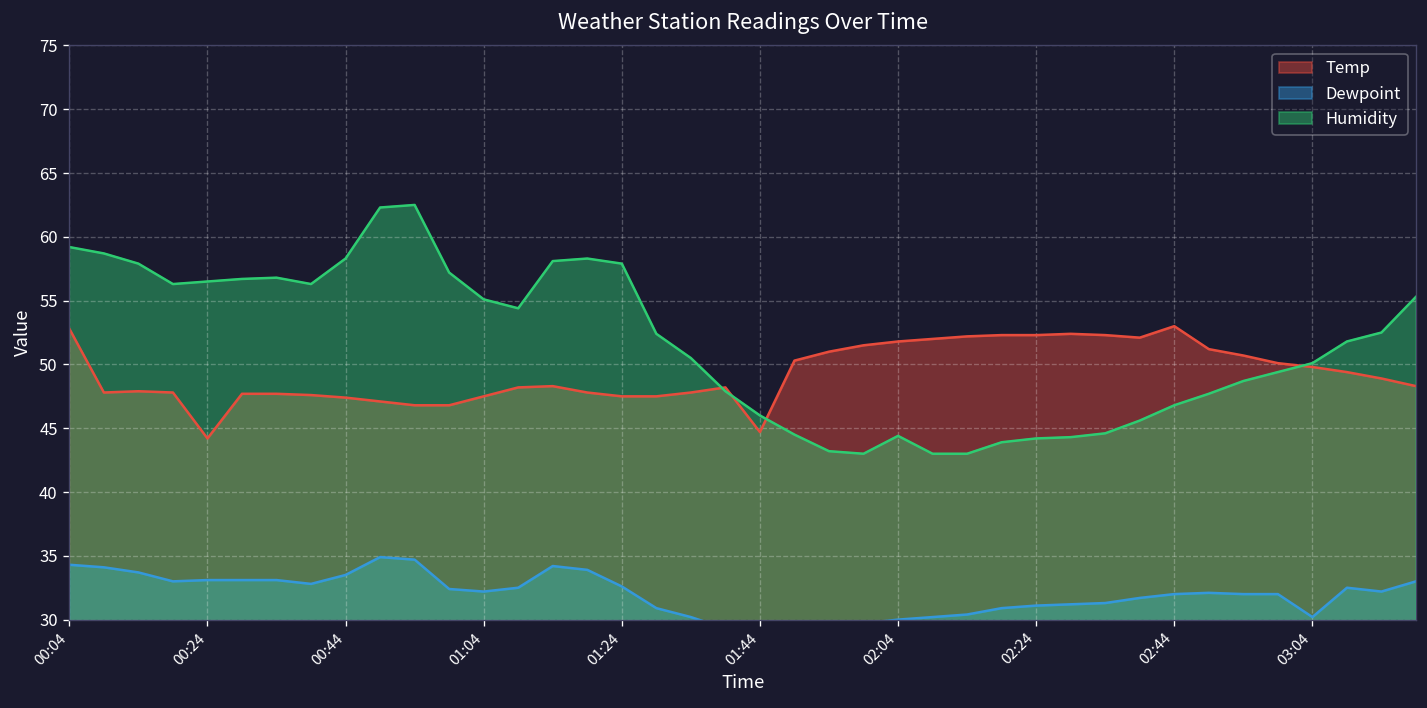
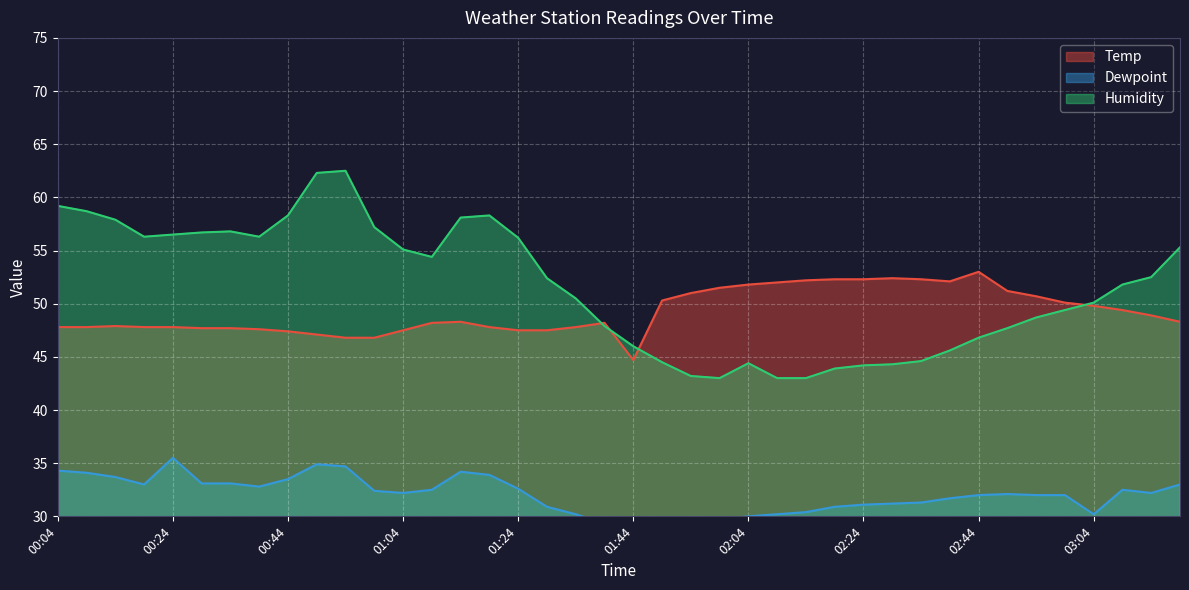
Temp, 00:04: 52.8 -> 47.8
Temp, 00:24: 44.2 -> 47.8
Dewpoint, 00:24: 33.1 -> 35.5
Humidity, 01:24: 57.9 -> 56.2
